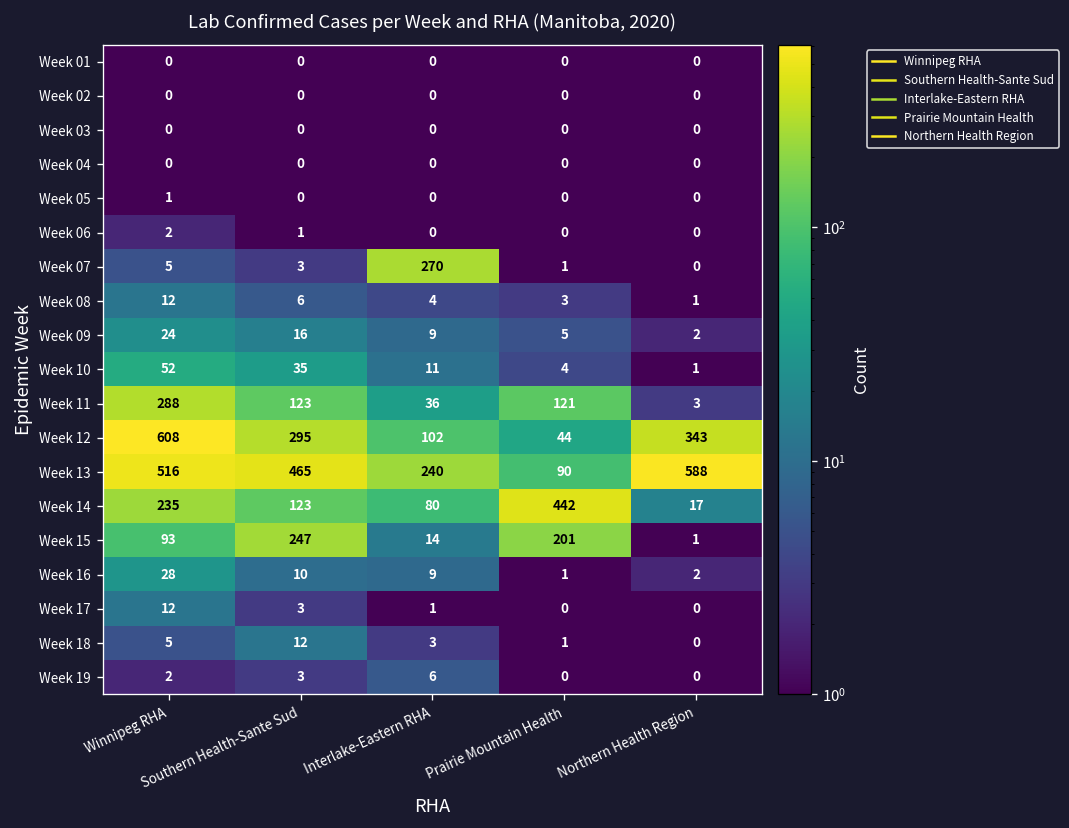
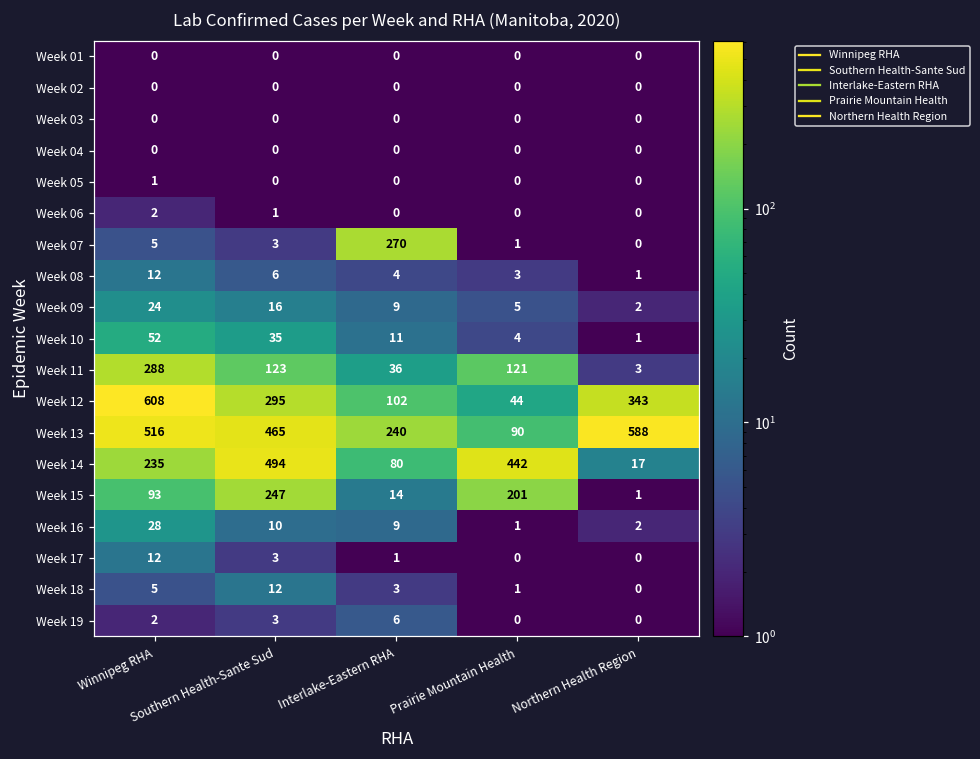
Week 14, Southern Health-Sante Sud: 123 -> 494
